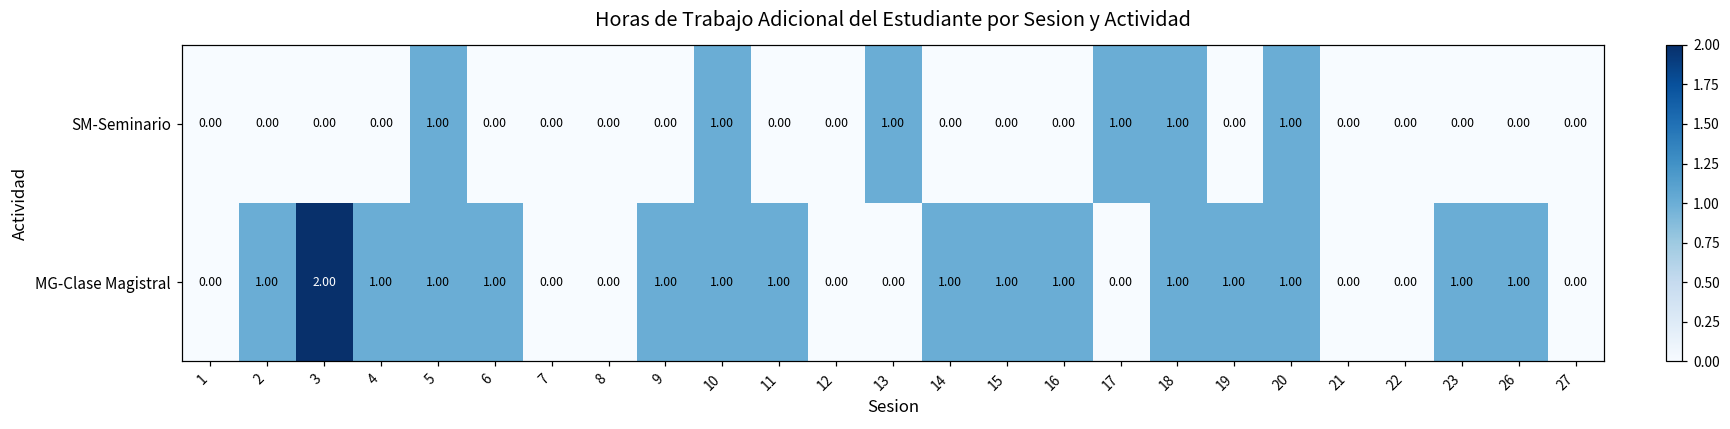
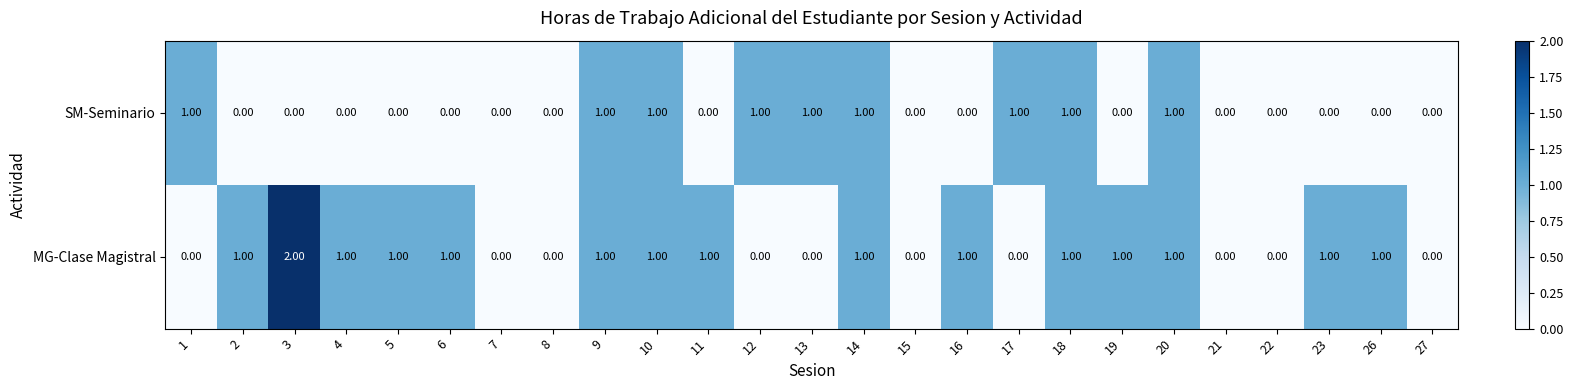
SM-Seminario, 1: 0.00 -> 1.00
SM-Seminario, 5: 1.00 -> 0.00
SM-Seminario, 9: 0.00 -> 1.00
SM-Seminario, 12: 0.00 -> 1.00
SM-Seminario, 14: 0.00 -> 1.00
MG-Clase Magistral, 15: 1.00 -> 0.00
